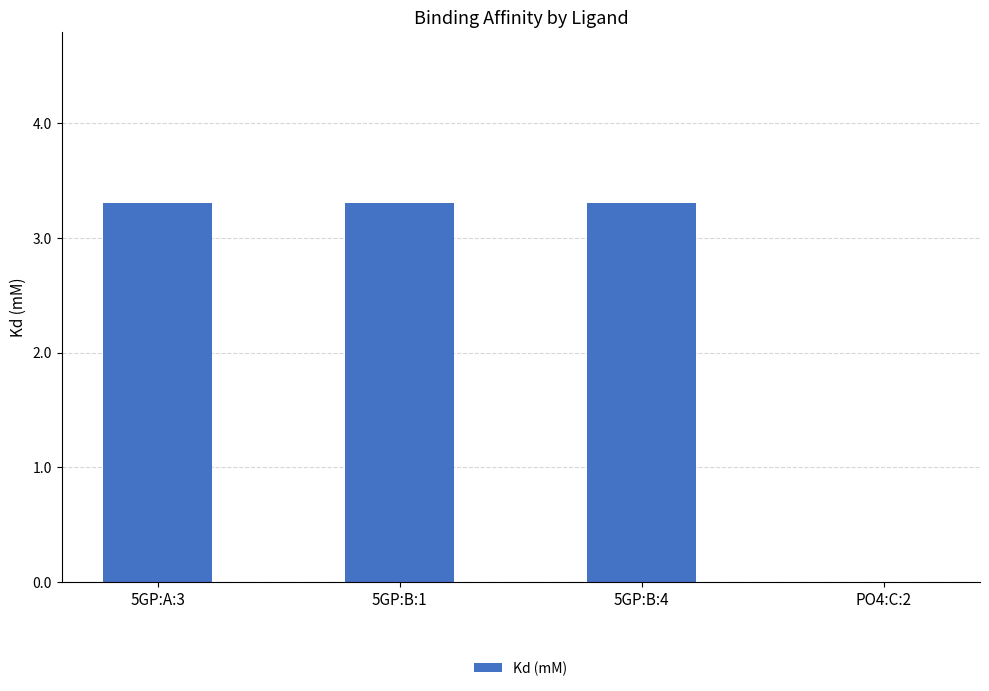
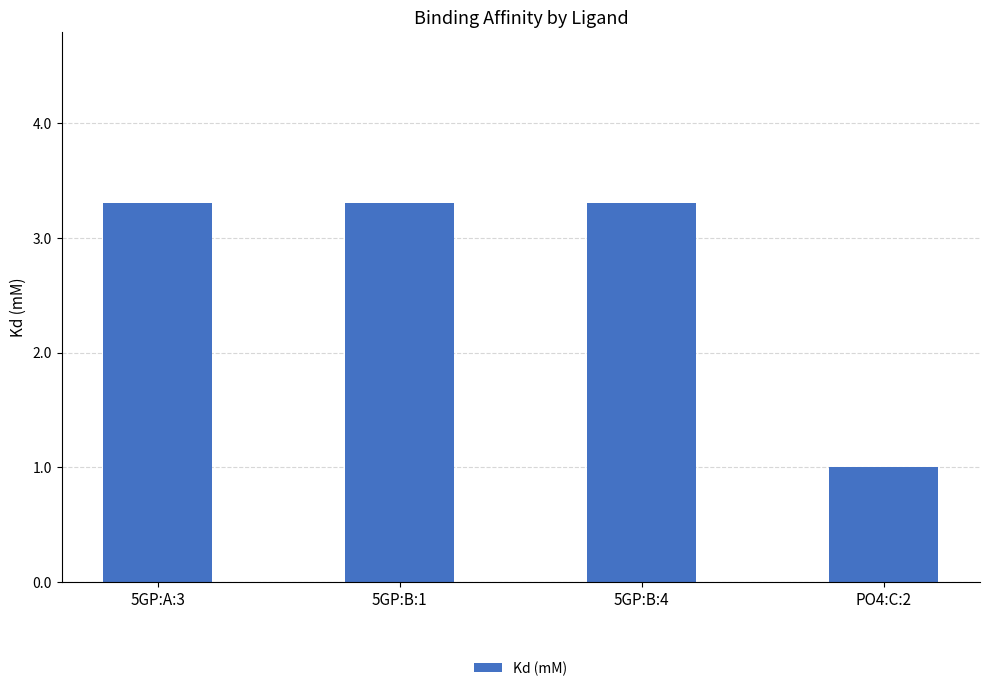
PO4:C:2: 0 -> 1
